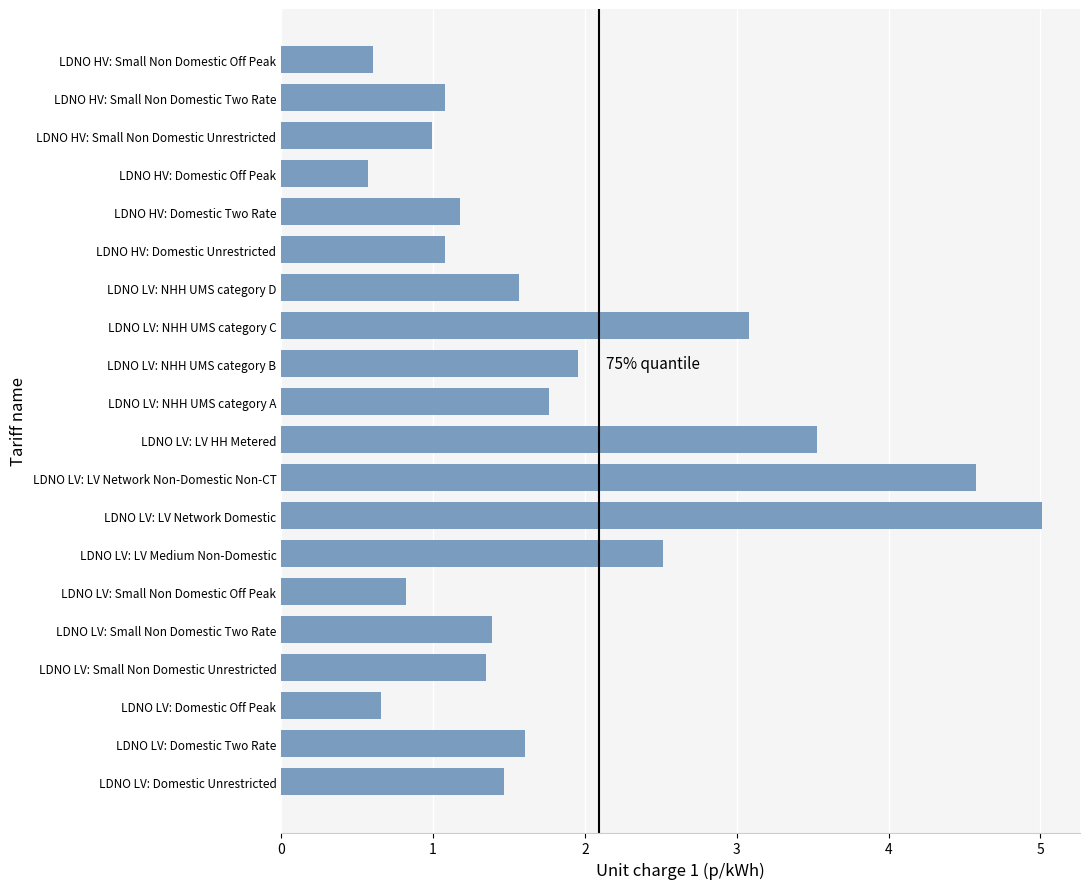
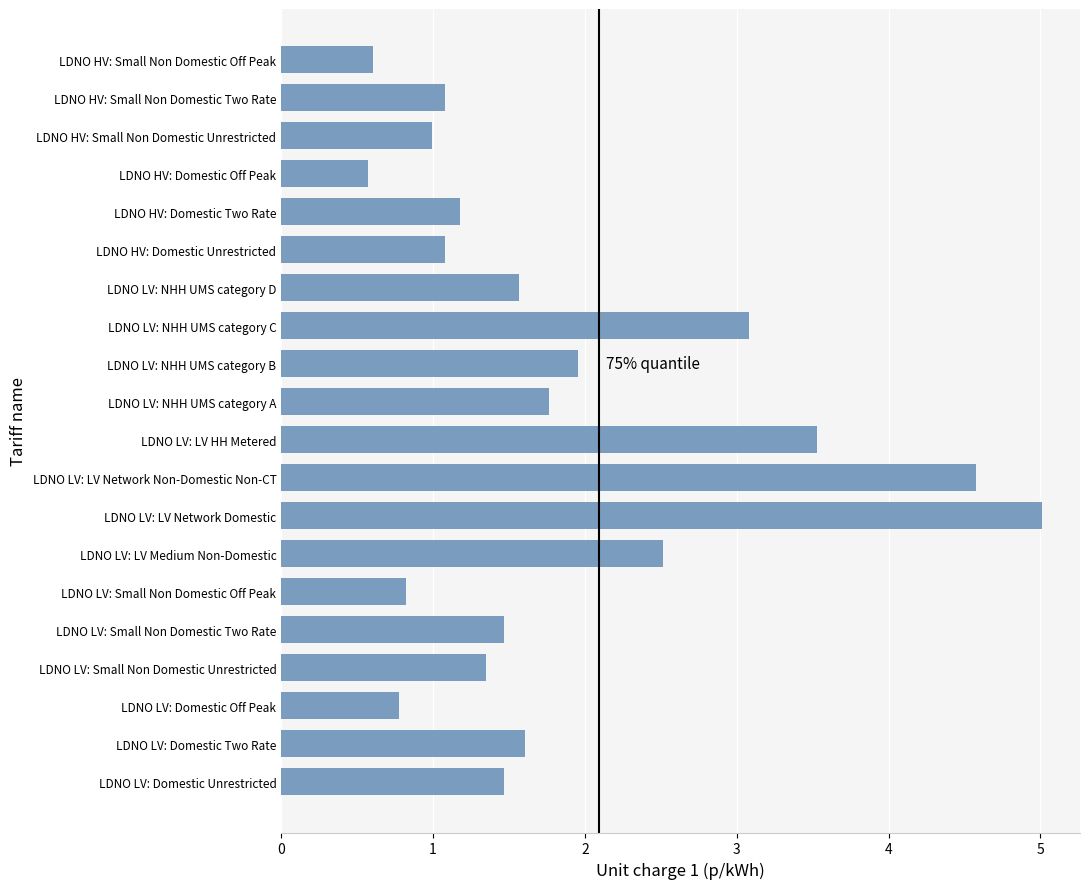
LDNO LV: Small Non Domestic Two Rate: 1.39 -> 1.46
LDNO LV: Domestic Off Peak: 0.66 -> 0.78
